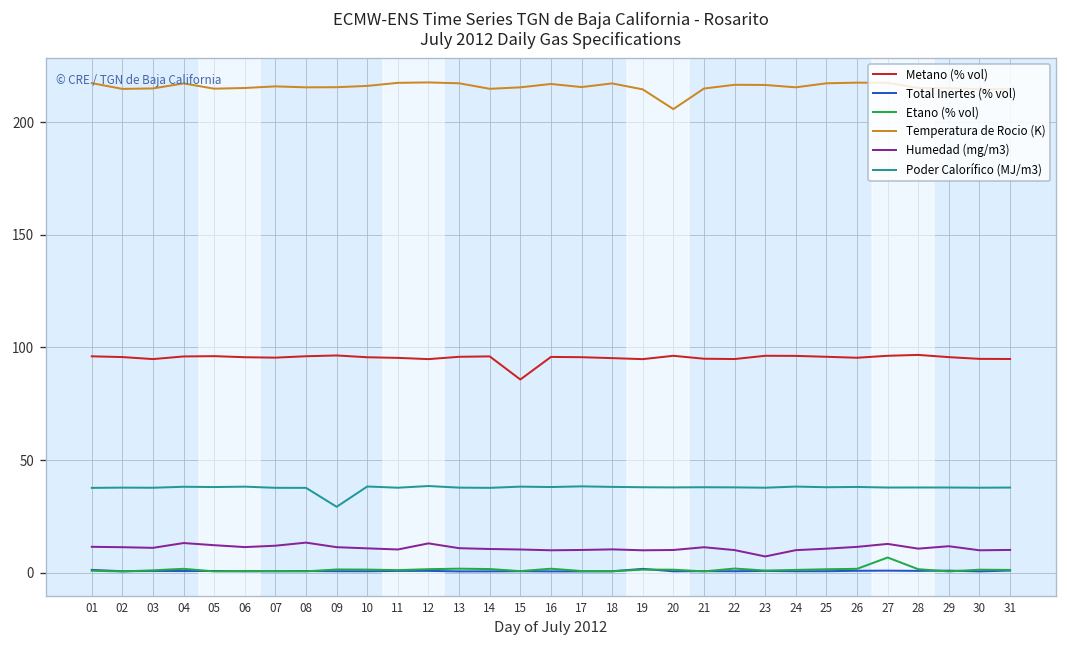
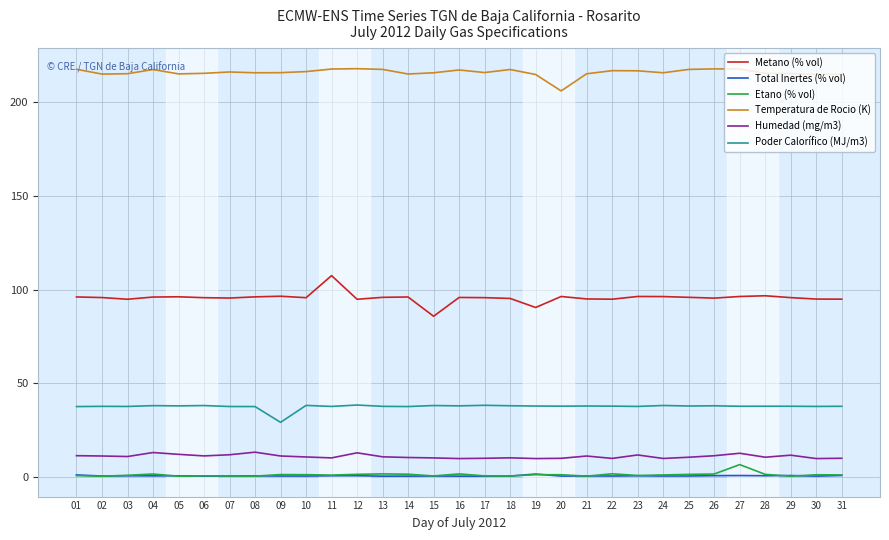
Metano (% vol), 11: 95 -> 107
Metano (% vol), 19: 95 -> 90
Humedad (mg/m3), 23: 7 -> 12
